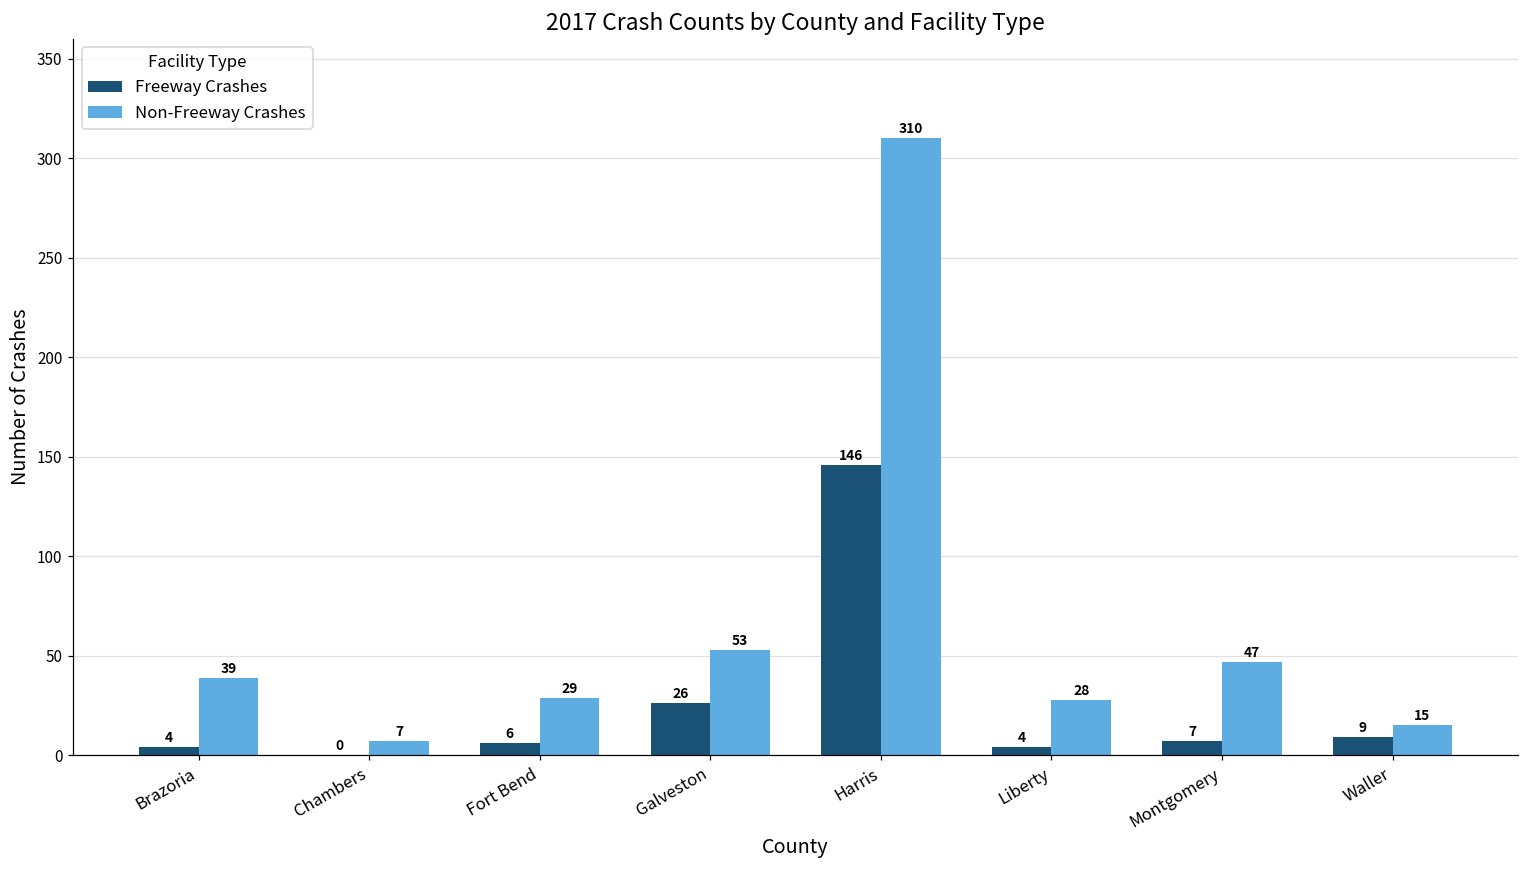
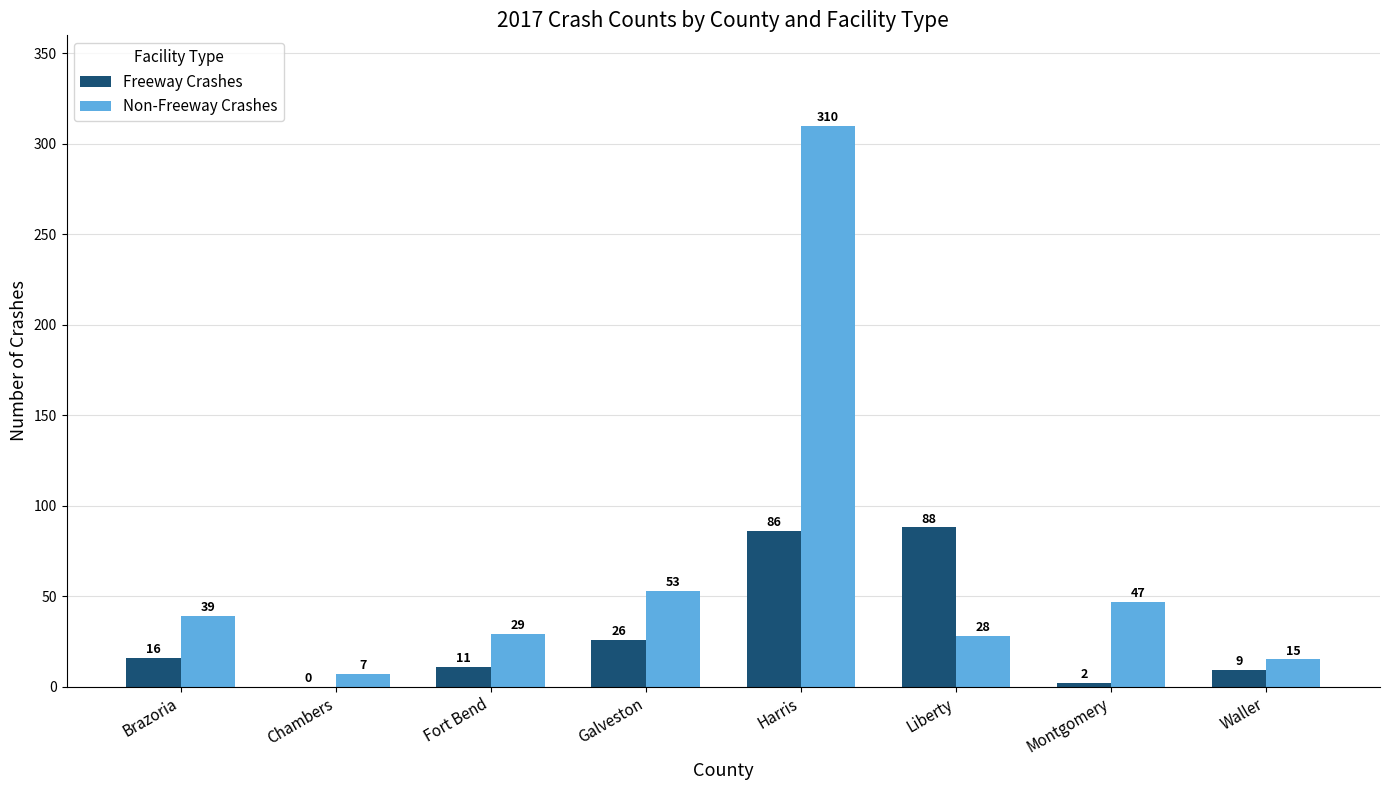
Freeway Crashes, Brazoria: 4 -> 16
Freeway Crashes, Fort Bend: 6 -> 11
Freeway Crashes, Harris: 146 -> 86
Freeway Crashes, Liberty: 4 -> 88
Freeway Crashes, Montgomery: 7 -> 2
